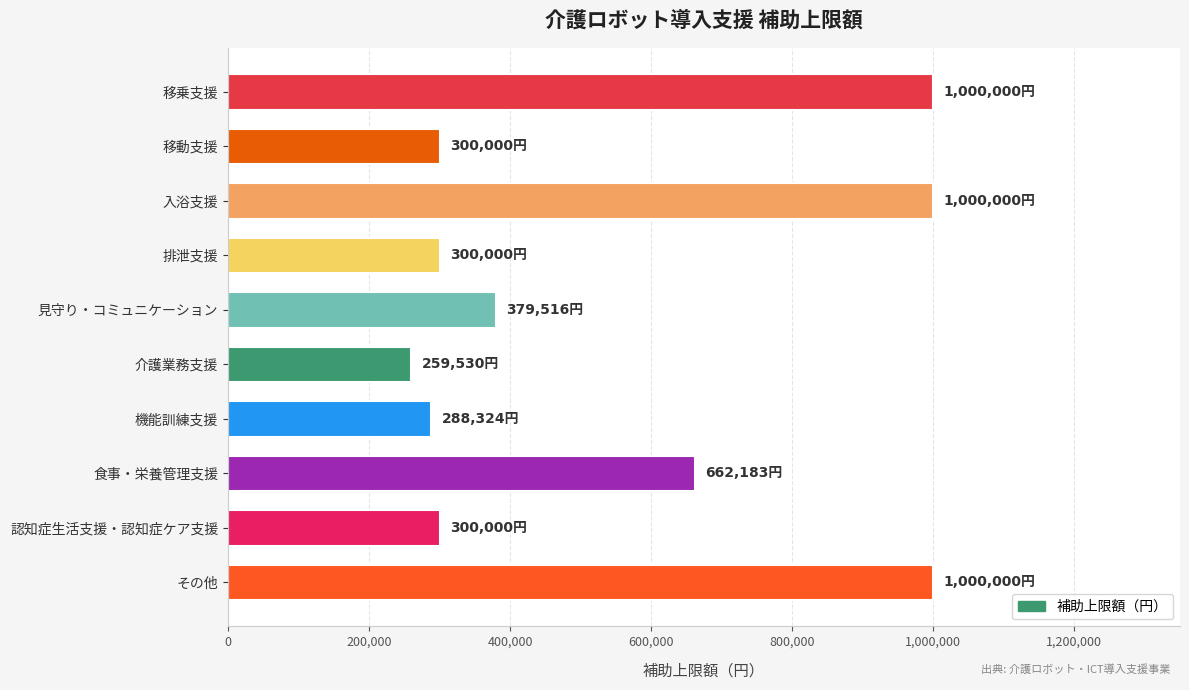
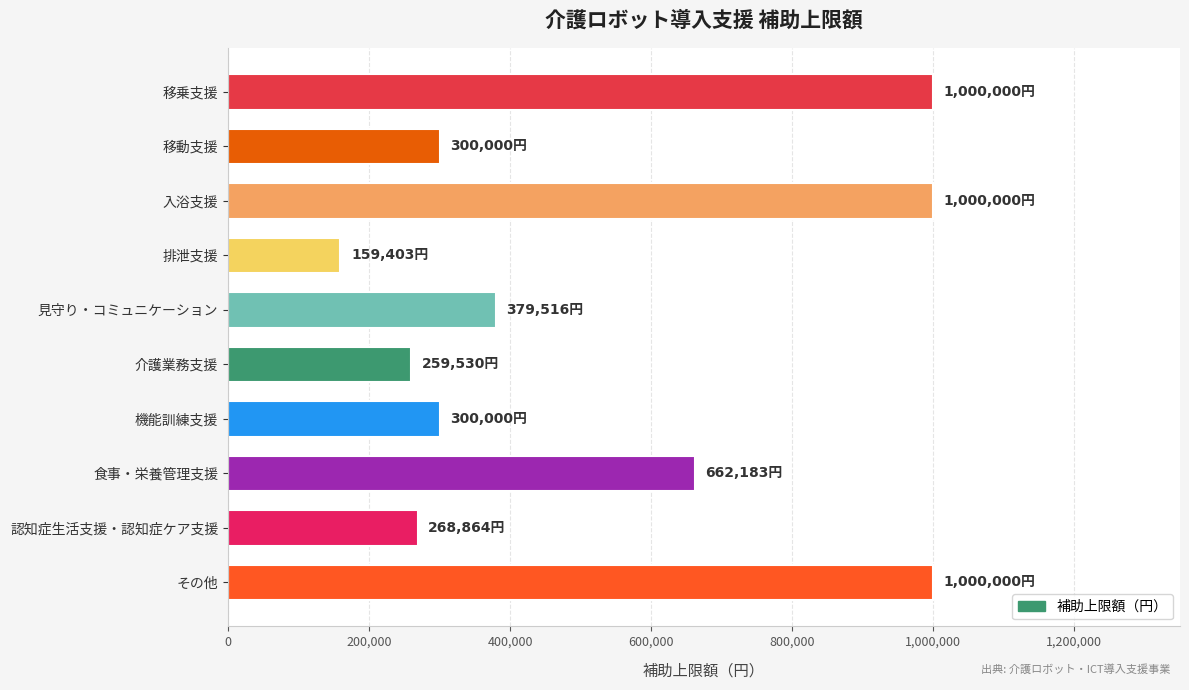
排泄支援: 300,000円 -> 159,403円
機能訓練支援: 288,324円 -> 300,000円
認知症生活支援・認知症ケア支援: 300,000円 -> 268,864円
